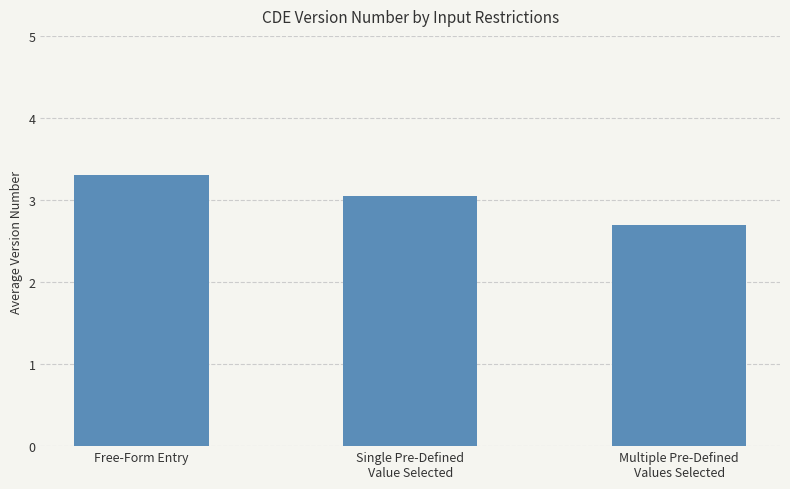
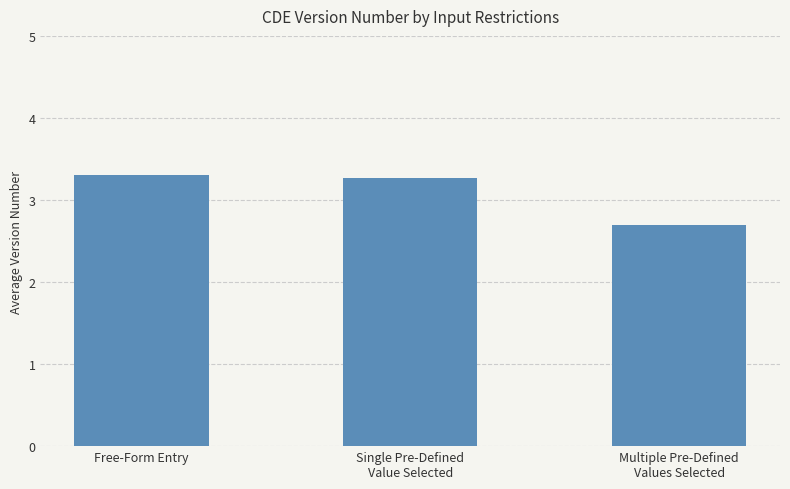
Single Pre-Defined Value Selected: 3.1 -> 3.3
